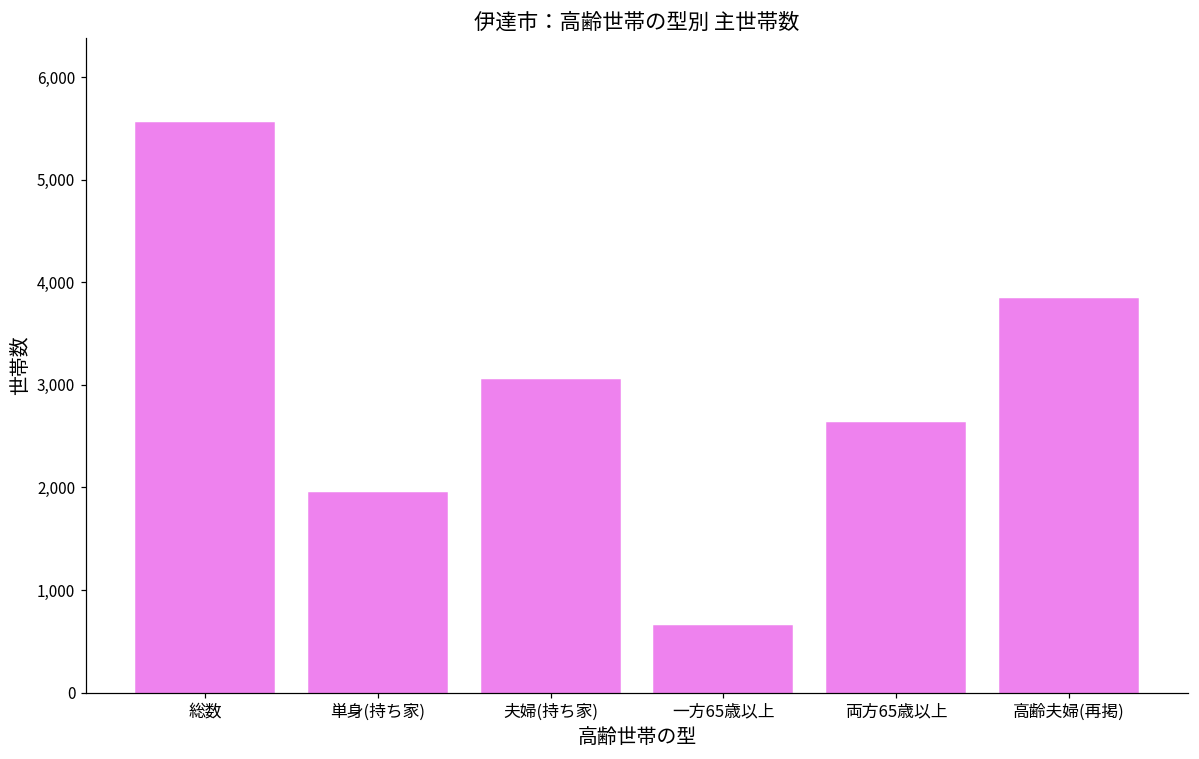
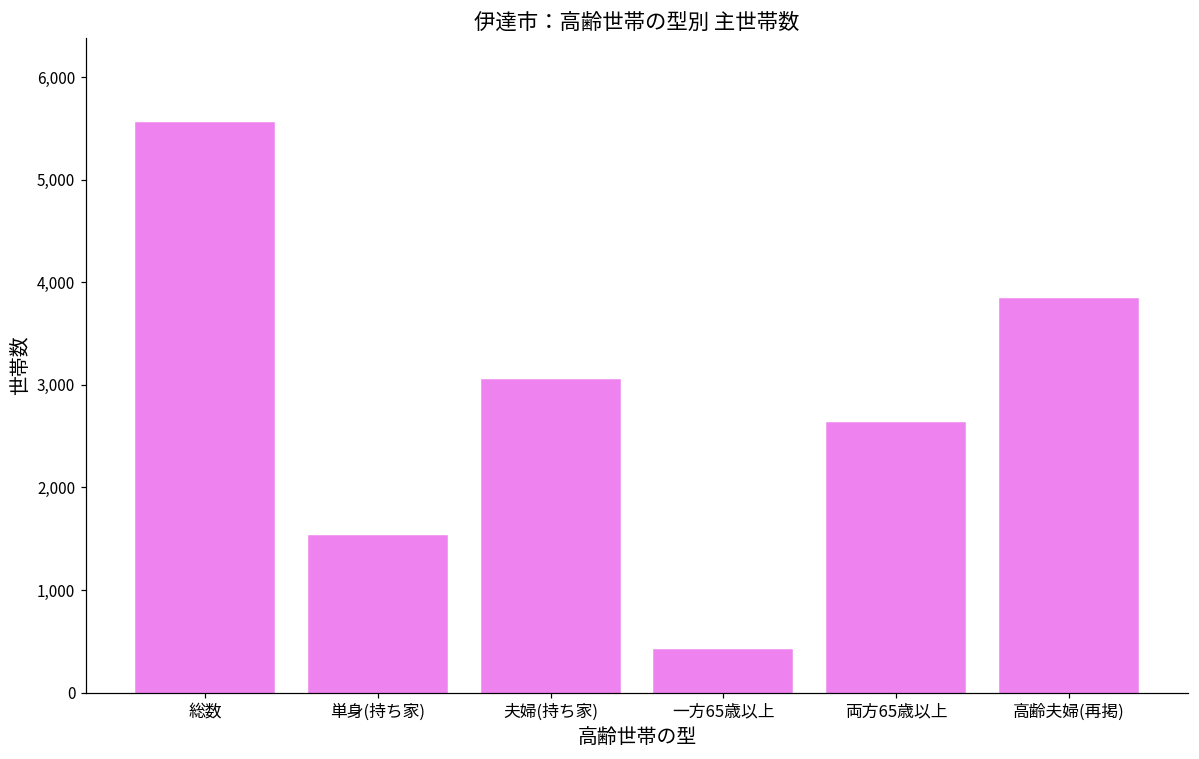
単身(持ち家): 2,000 -> 1,500
一方65歳以上: 700 -> 400
